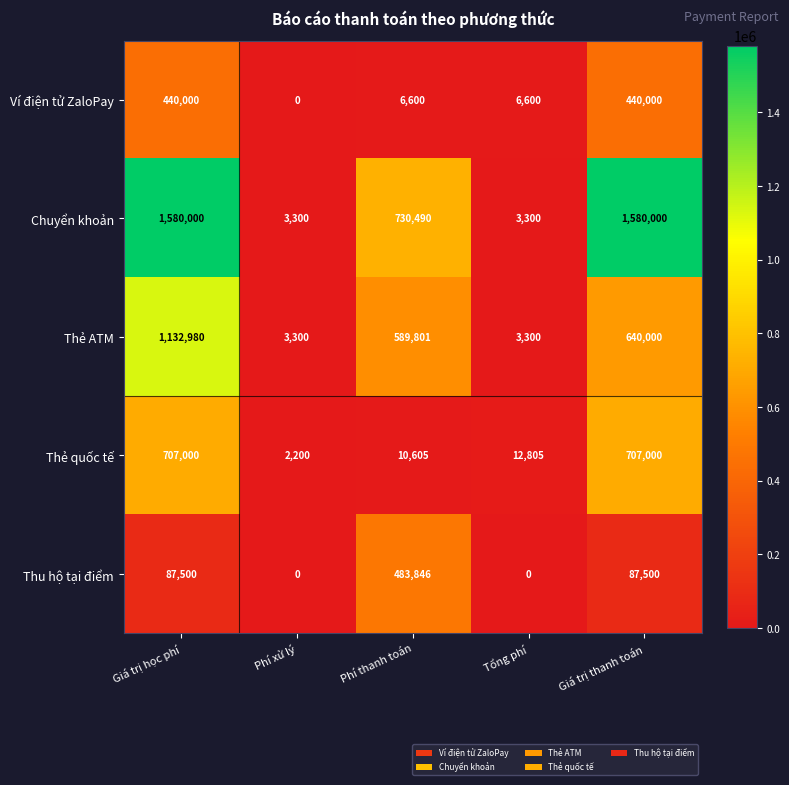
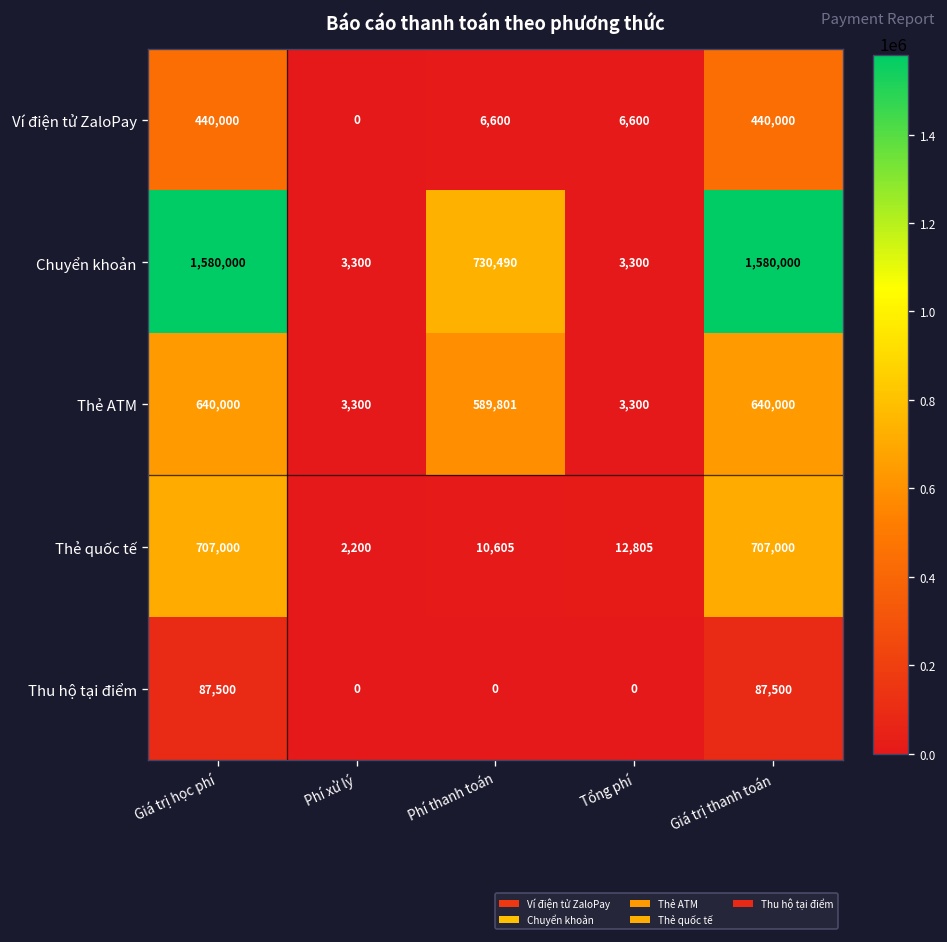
Thẻ ATM, Giá trị học phí: 1,132,980 -> 640,000
Thu hộ tại điểm, Phí thanh toán: 483,846 -> 0
